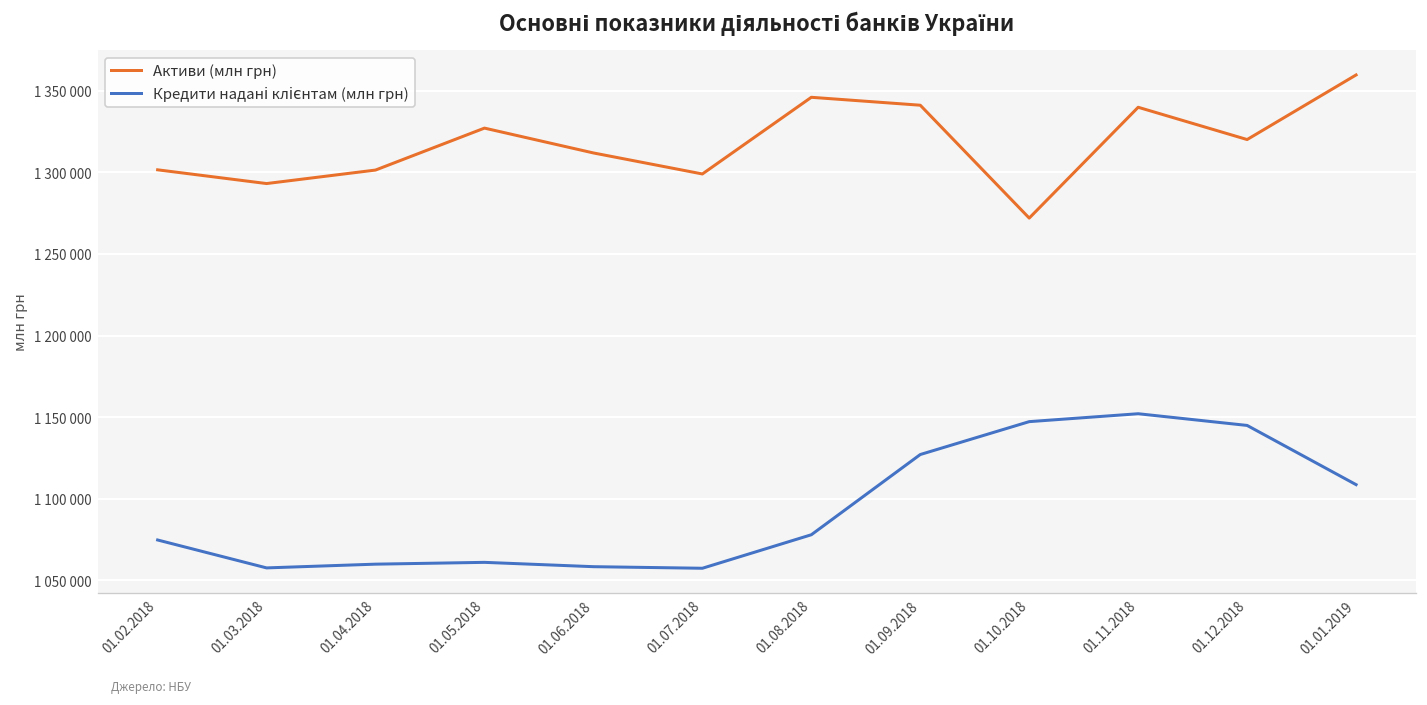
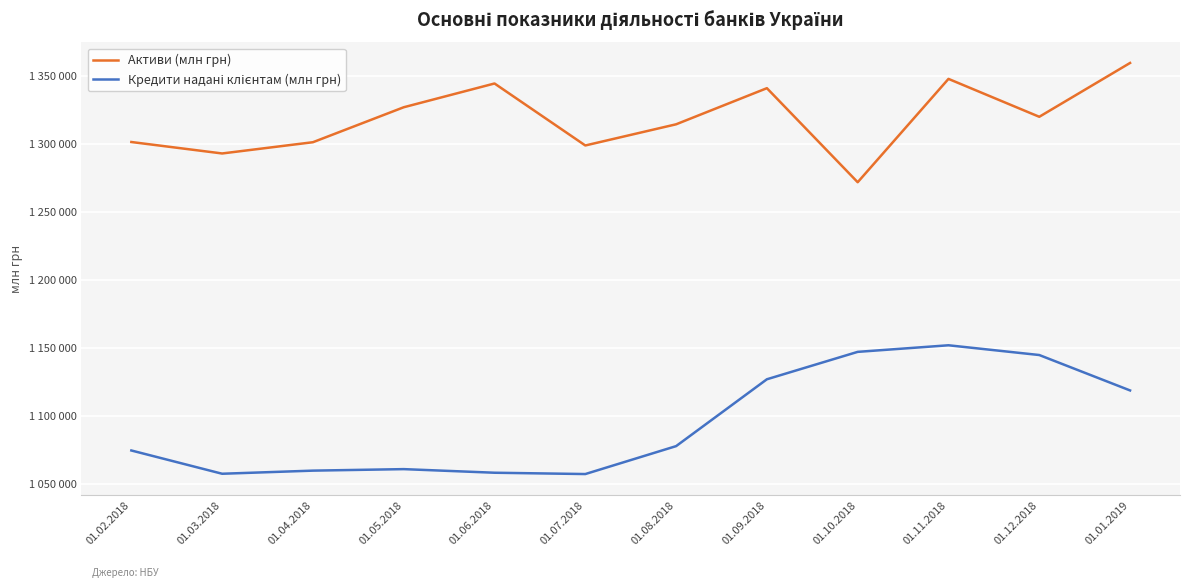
Активи (млн грн), 01.06.2018: 1312000 -> 1345000
Активи (млн грн), 01.08.2018: 1346000 -> 1315000
Активи (млн грн), 01.11.2018: 1340000 -> 1348000
Кредити надані клієнтам (млн грн), 01.01.2019: 1109000 -> 1119000
